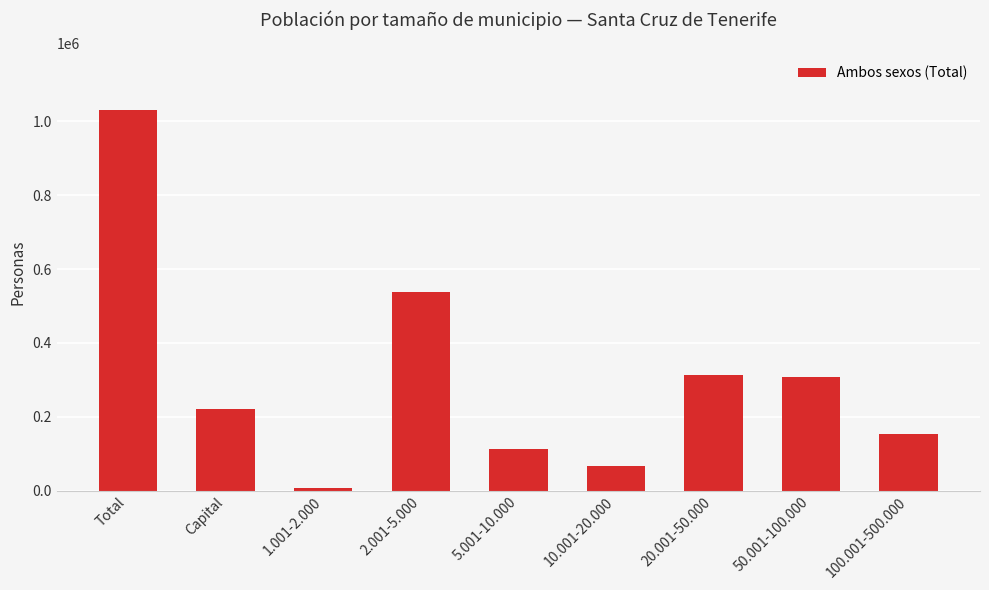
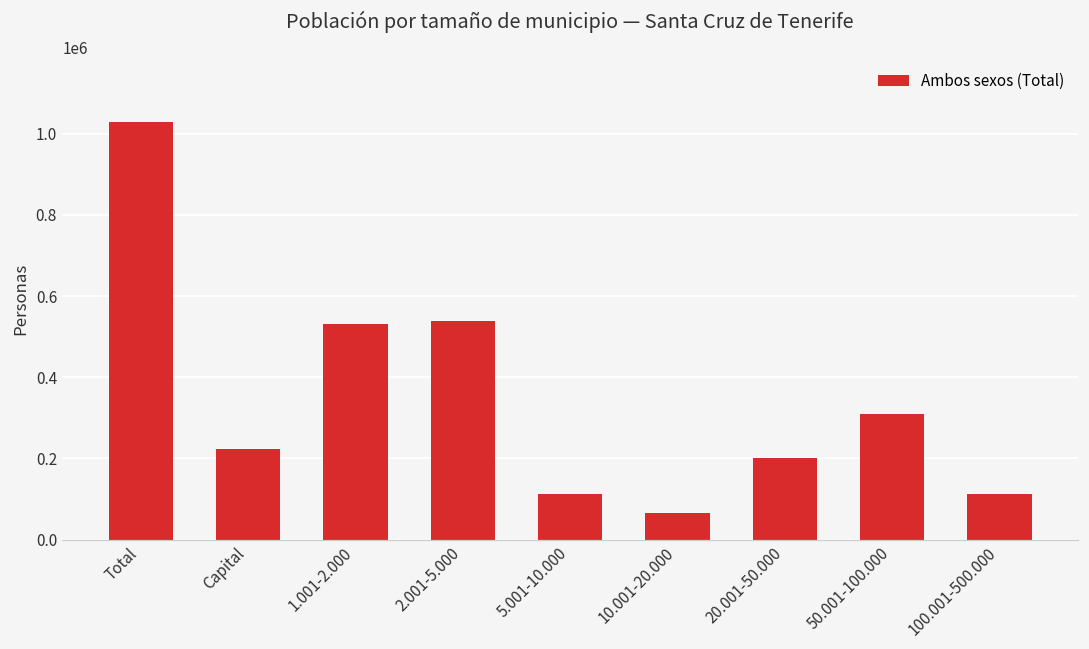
1.001-2.000: 10000 -> 530000
20.001-50.000: 310000 -> 200000
100.001-500.000: 150000 -> 110000
